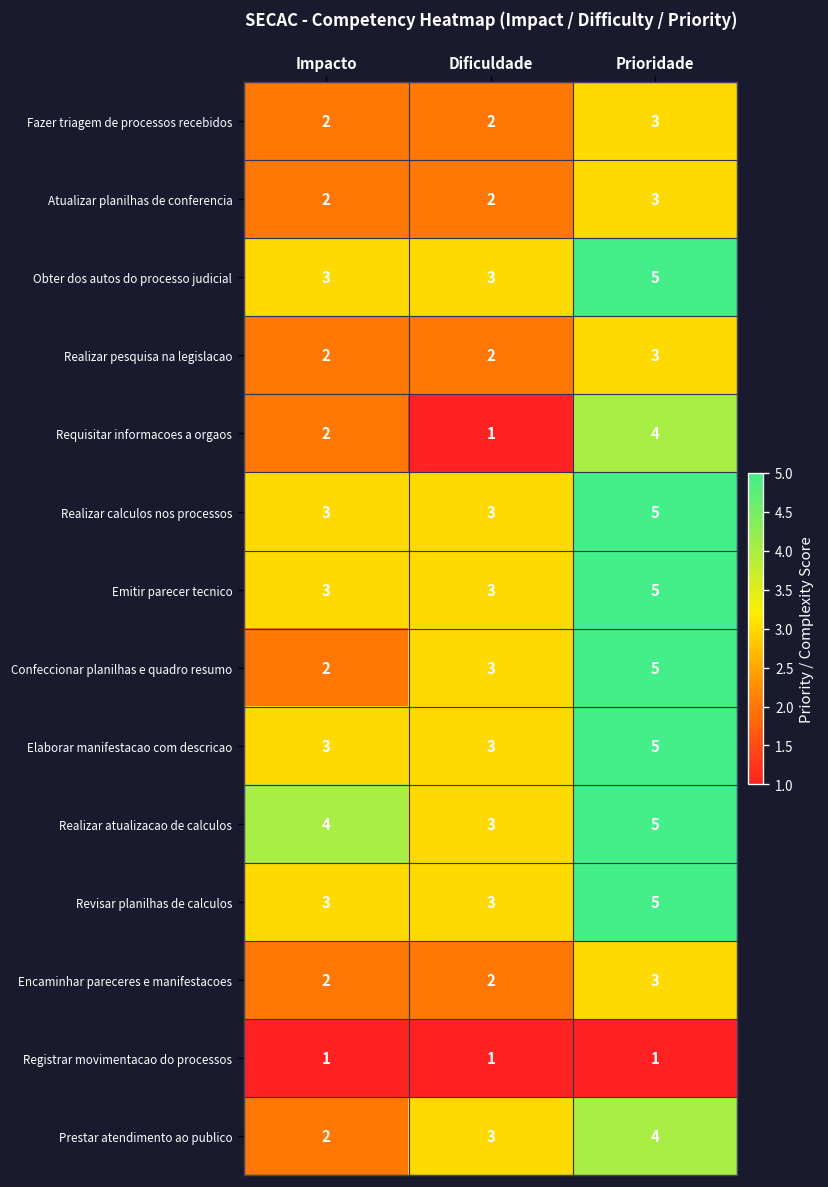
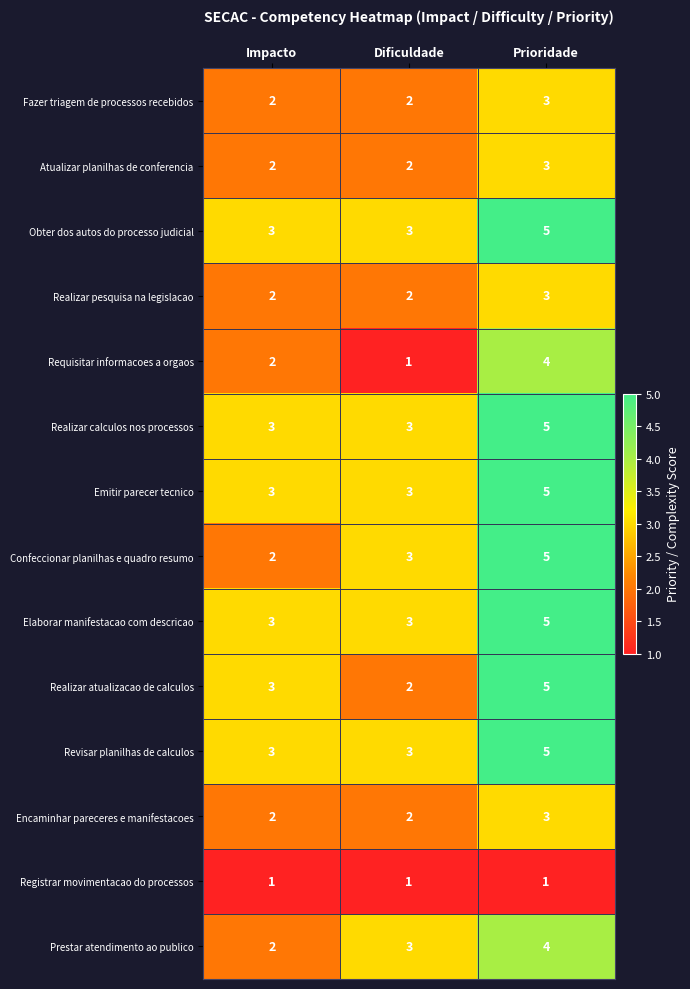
Realizar atualizacao de calculos, Impacto: 4 -> 3
Realizar atualizacao de calculos, Dificuldade: 3 -> 2
